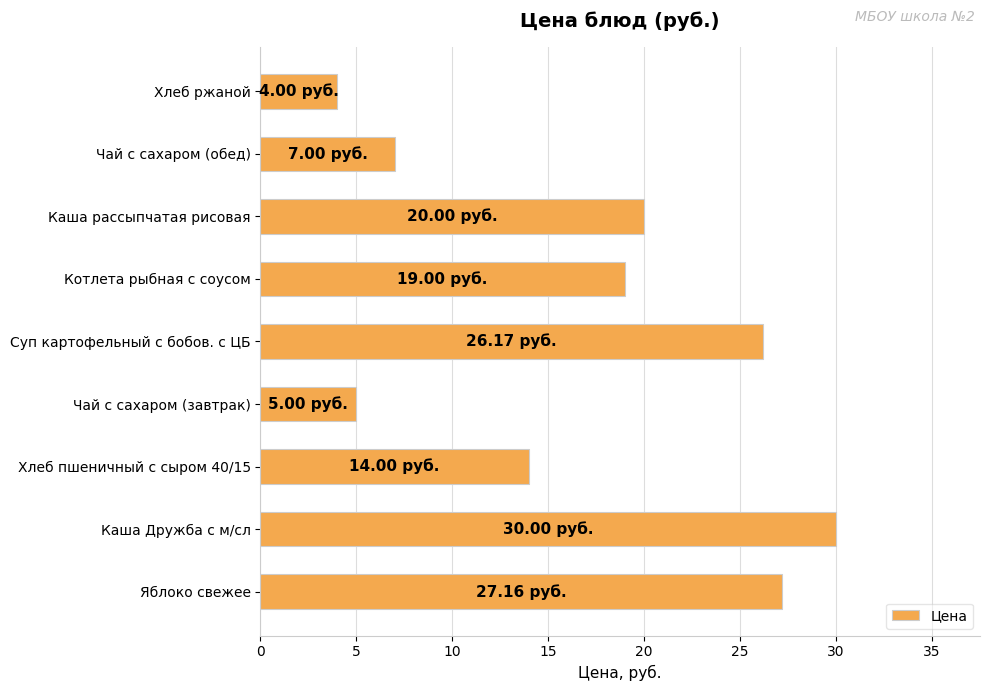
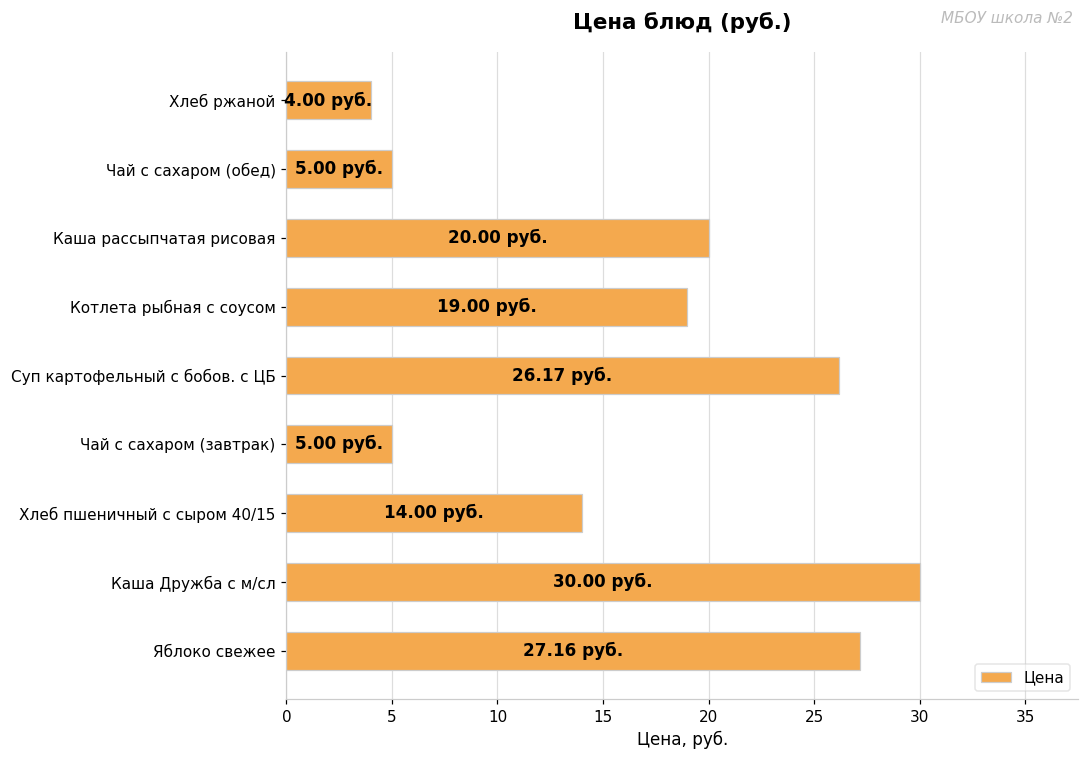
Чай с сахаром (обед): 7.00 -> 5.00
